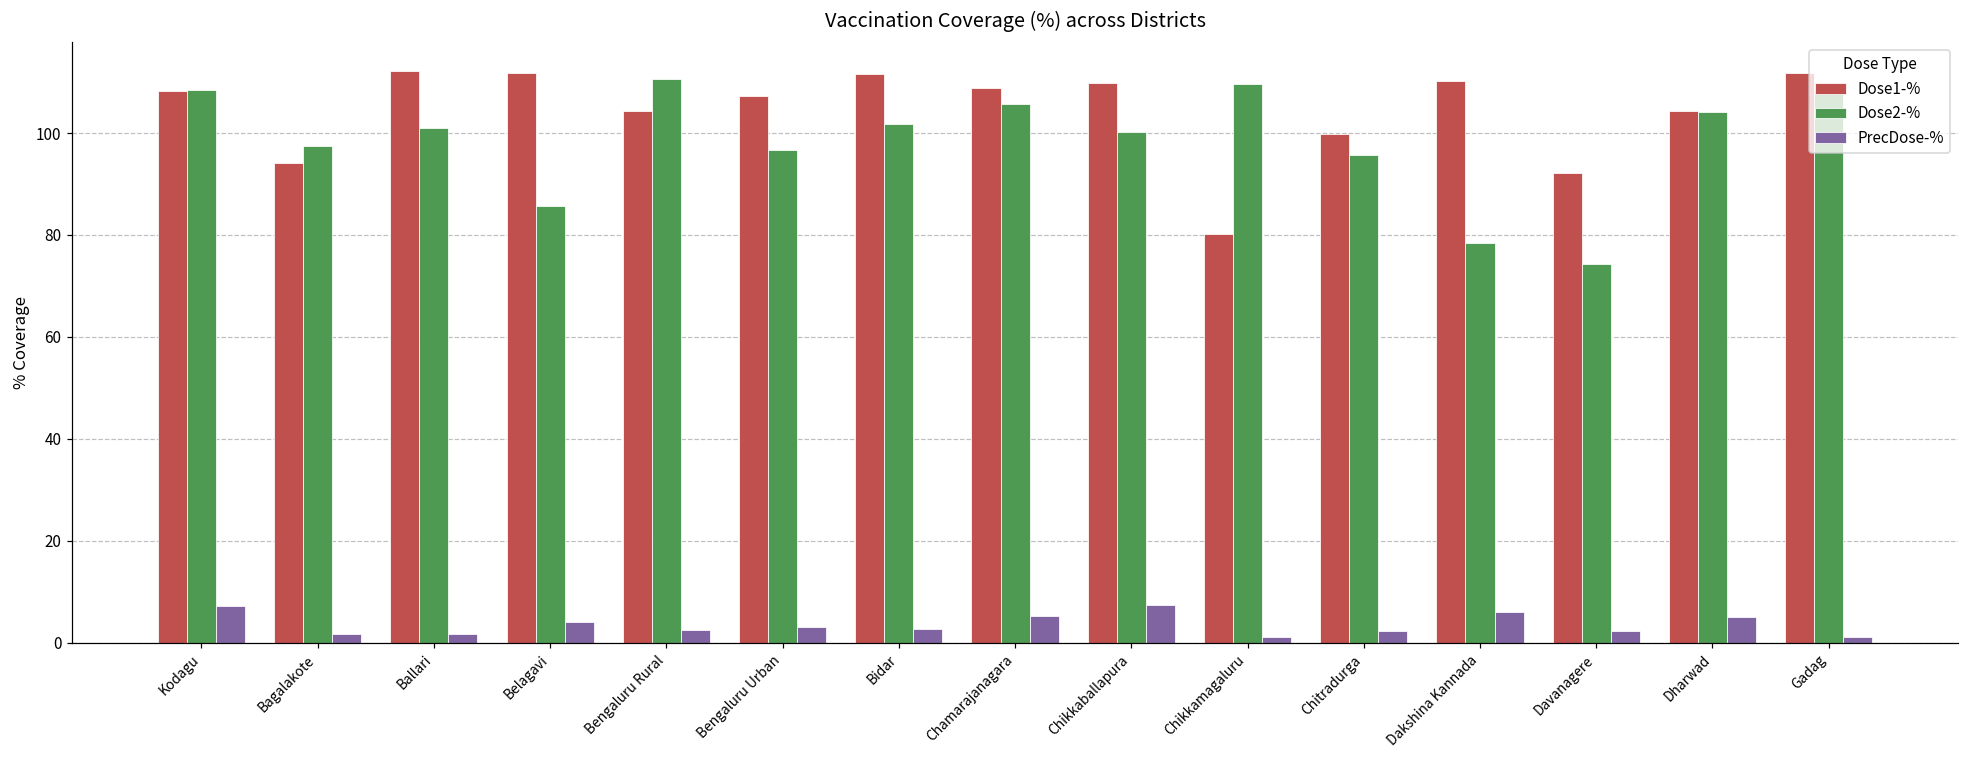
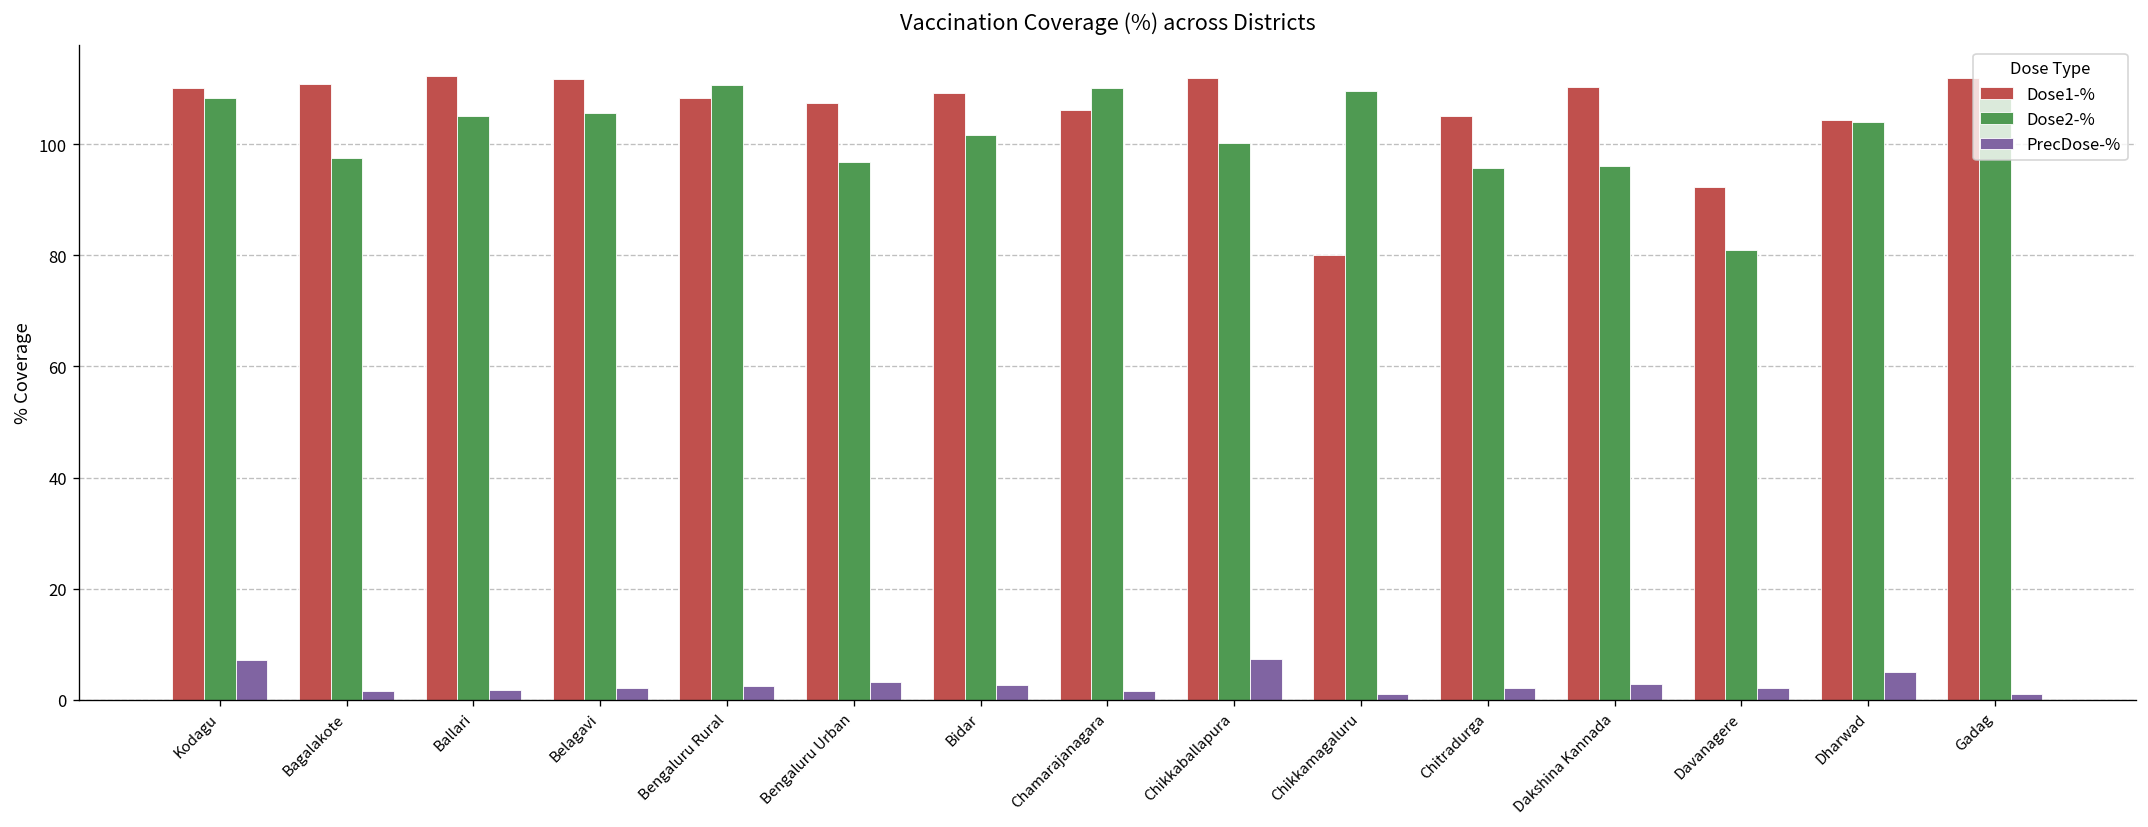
Dose1-%, Kodagu: 108 -> 110
Dose1-%, Bagalakote: 94 -> 111
Dose2-%, Ballari: 101 -> 105
Dose2-%, Belagavi: 86 -> 106
PrecDose-%, Belagavi: 4 -> 2
Dose1-%, Bengaluru Rural: 104 -> 108
Dose1-%, Bidar: 112 -> 109
Dose1-%, Chamarajanagara: 109 -> 106
Dose2-%, Chamarajanagara: 106 -> 110
PrecDose-%, Chamarajanagara: 5 -> 2
Dose1-%, Chikkaballapura: 110 -> 112
Dose1-%, Chitradurga: 100 -> 105
Dose2-%, Dakshina Kannada: 78 -> 96
PrecDose-%, Dakshina Kannada: 6 -> 3
Dose2-%, Davanagere: 74 -> 81
